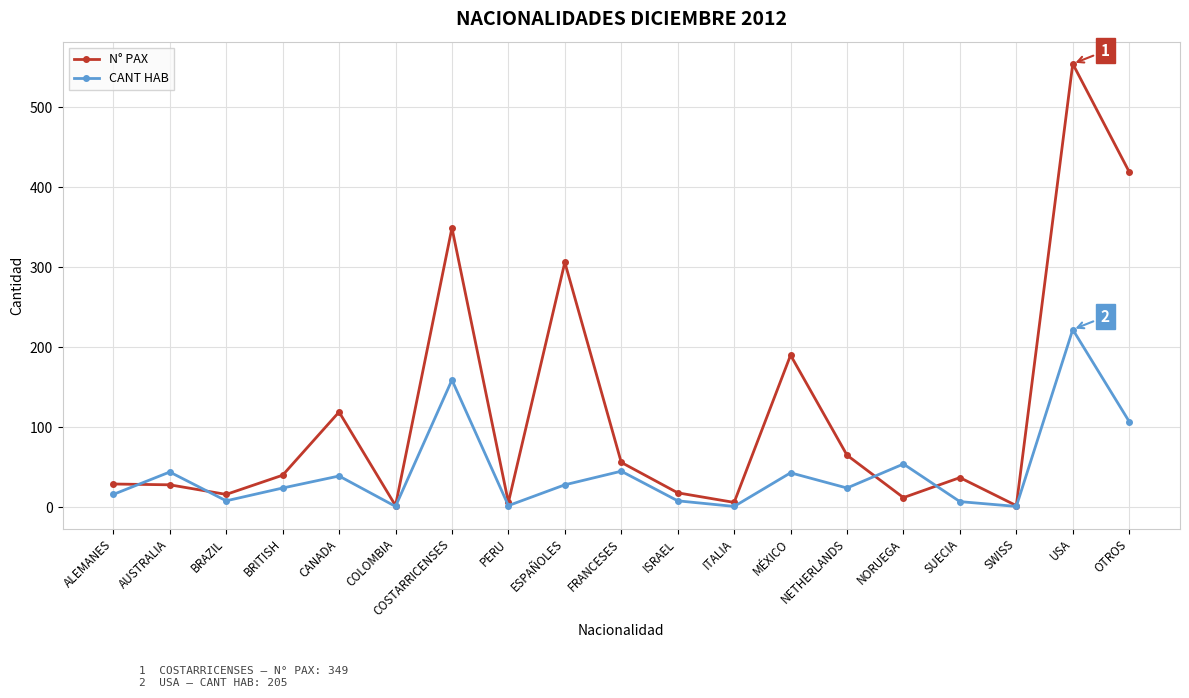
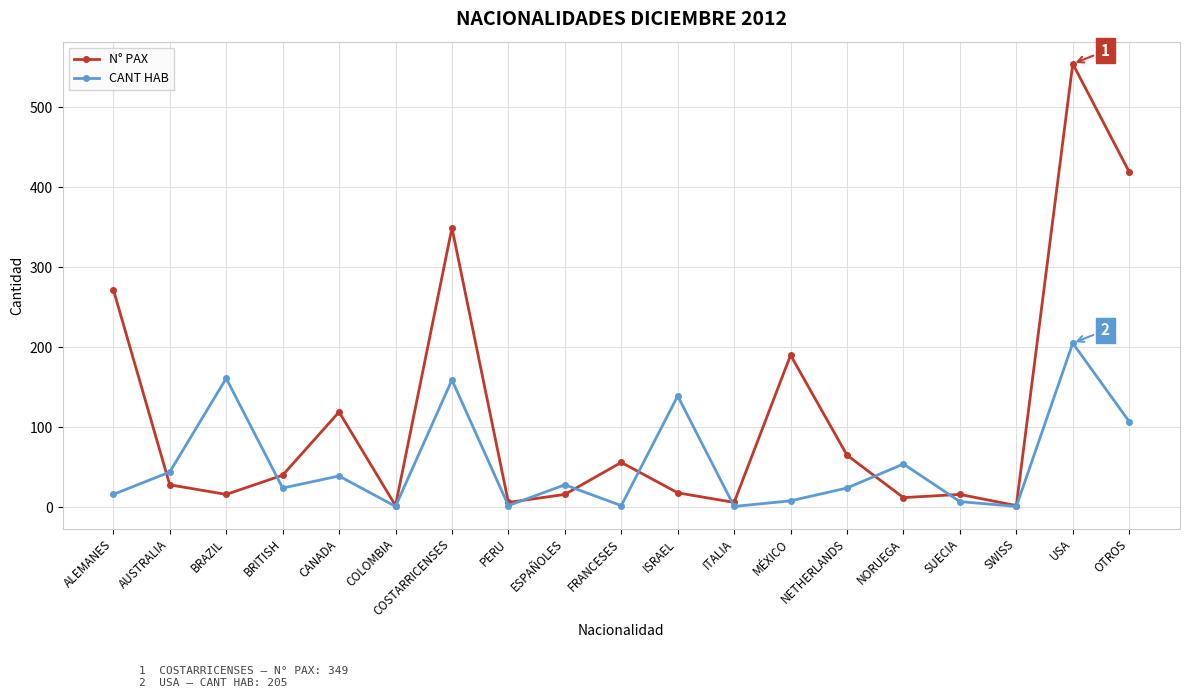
N° PAX, ALEMANES: 30 -> 270
CANT HAB, BRAZIL: 10 -> 160
N° PAX, ESPAÑOLES: 310 -> 20
CANT HAB, FRANCESES: 50 -> 0
CANT HAB, ISRAEL: 10 -> 140
CANT HAB, MÉXICO: 40 -> 10
N° PAX, SUECIA: 40 -> 20
CANT HAB, USA: 220 -> 210
